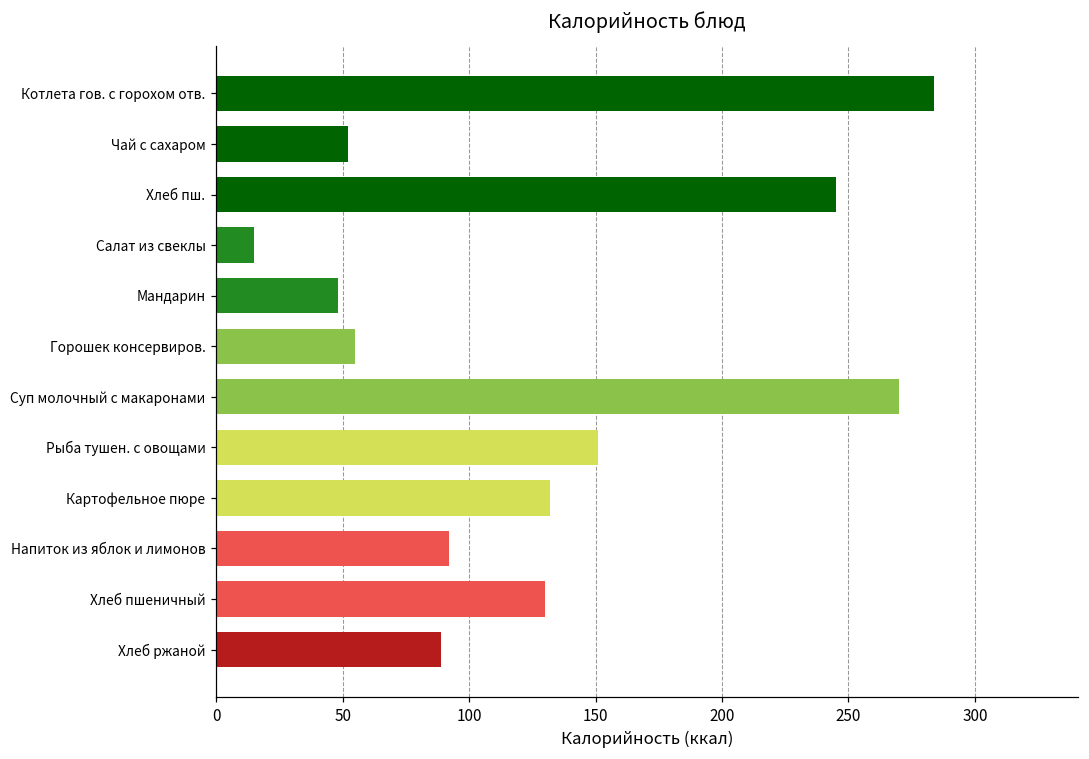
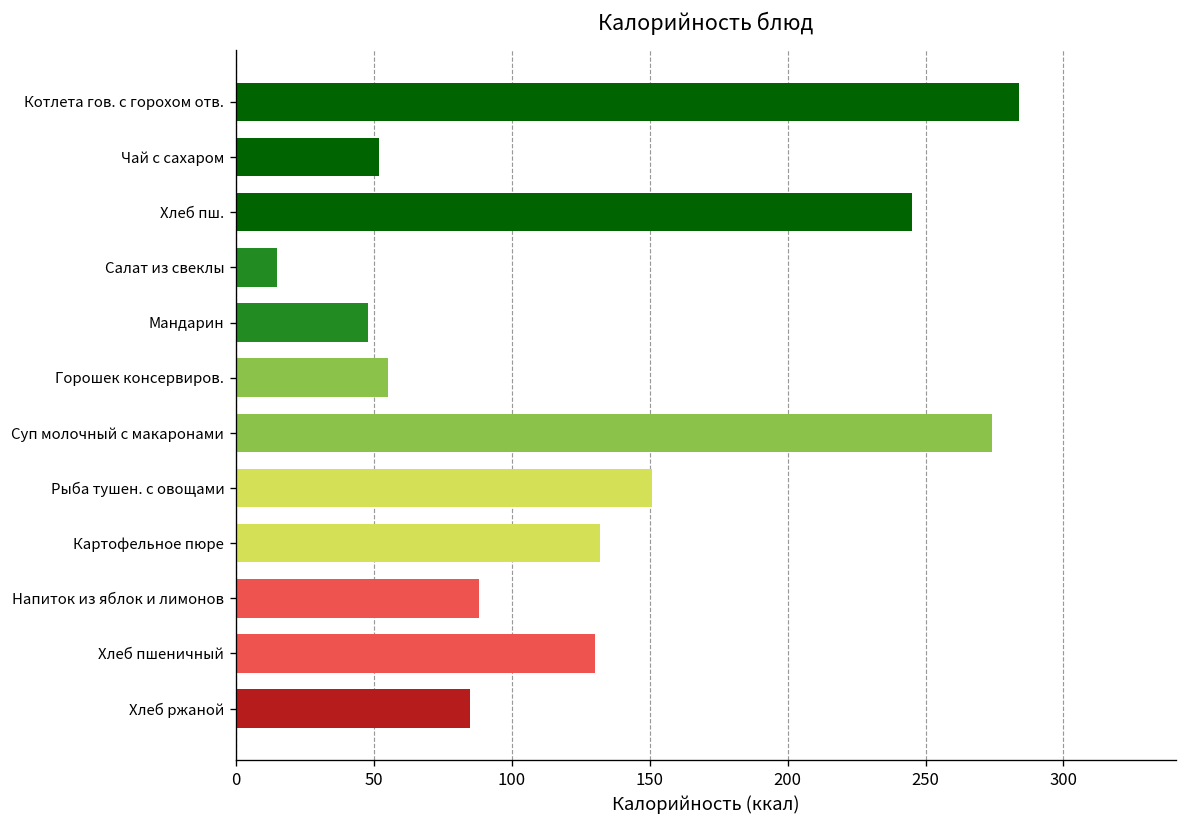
Суп молочный с макаронами: 270 -> 274
Напиток из яблок и лимонов: 92 -> 88
Хлеб ржаной: 89 -> 85
